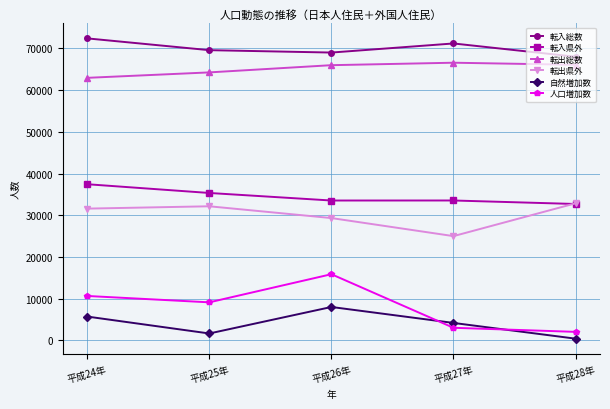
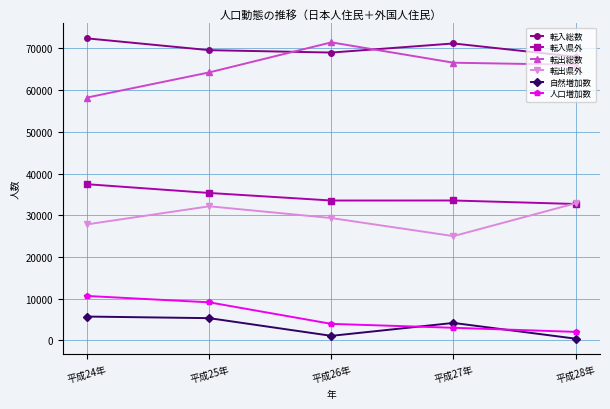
転出総数, 平成24年: 63000 -> 58000
転出県外, 平成24年: 32000 -> 28000
自然増加数, 平成25年: 2000 -> 5000
転出総数, 平成26年: 66000 -> 71000
自然増加数, 平成26年: 8000 -> 1000
人口増加数, 平成26年: 16000 -> 4000
